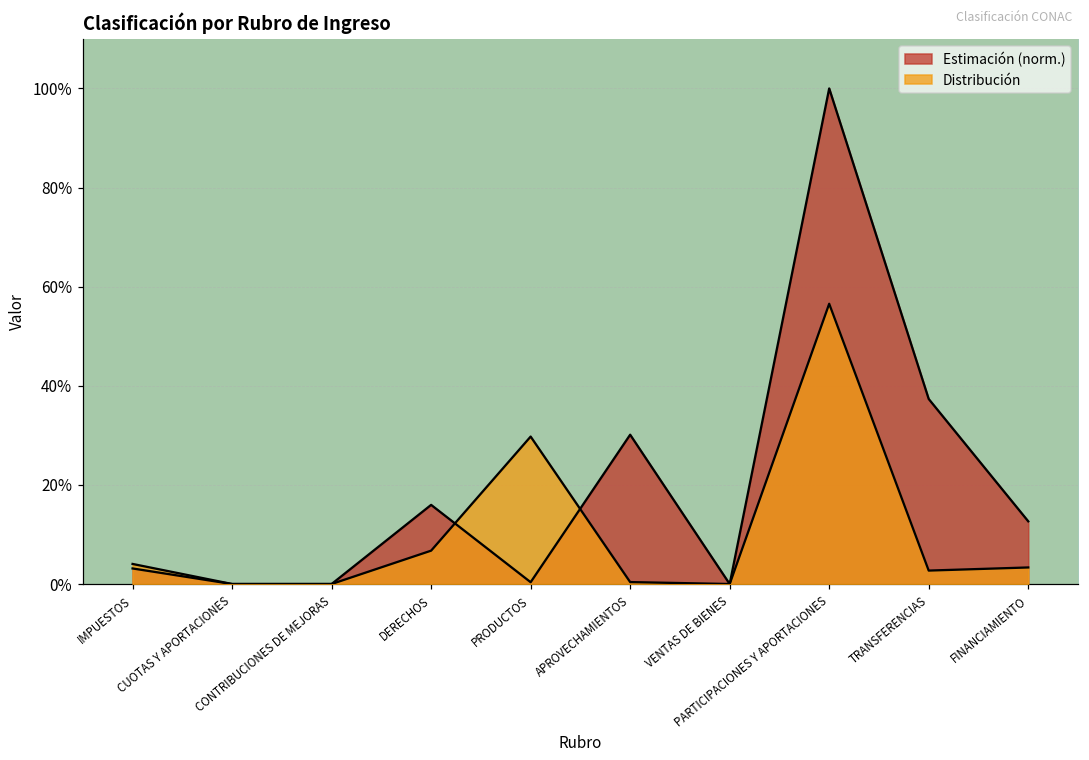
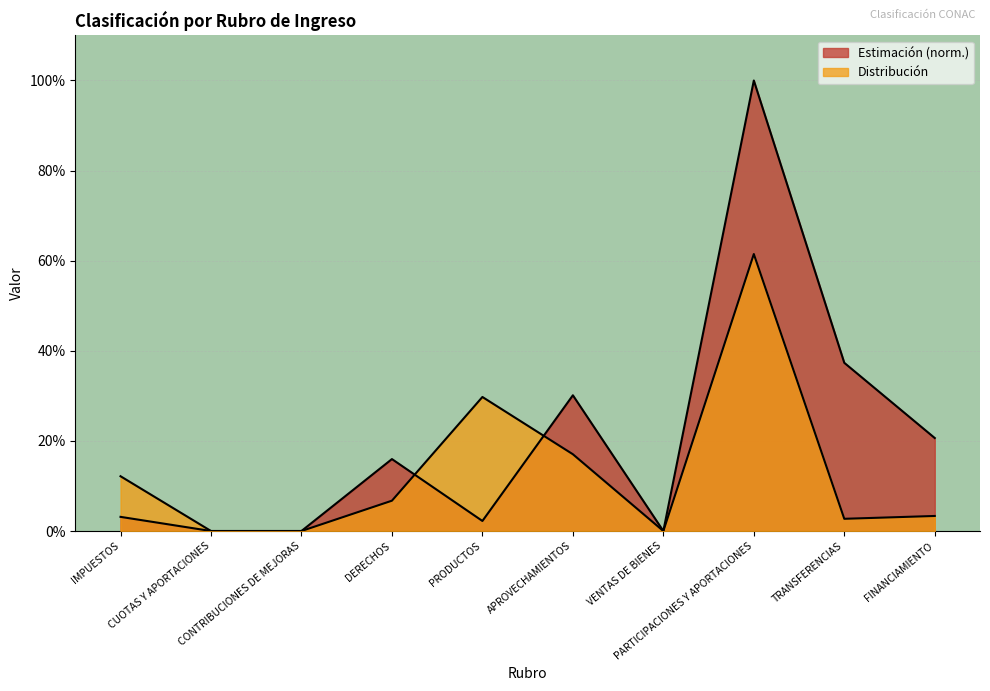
Distribución, IMPUESTOS: 4% -> 12%
Estimación (norm.), PRODUCTOS: 0% -> 2%
Distribución, APROVECHAMIENTOS: 0% -> 17%
Distribución, PARTICIPACIONES Y APORTACIONES: 57% -> 61%
Estimación (norm.), FINANCIAMIENTO: 13% -> 21%
